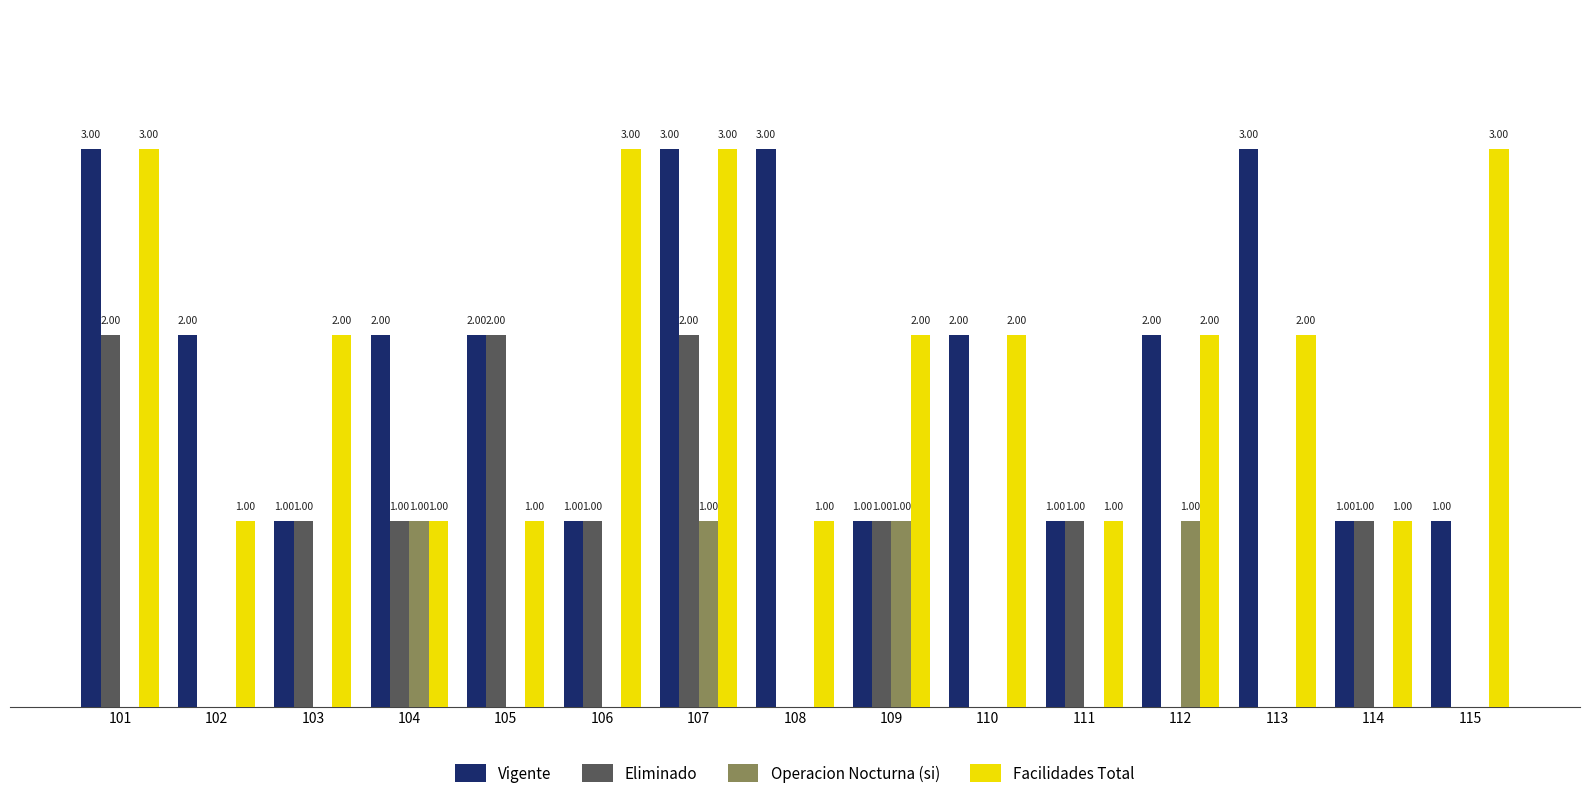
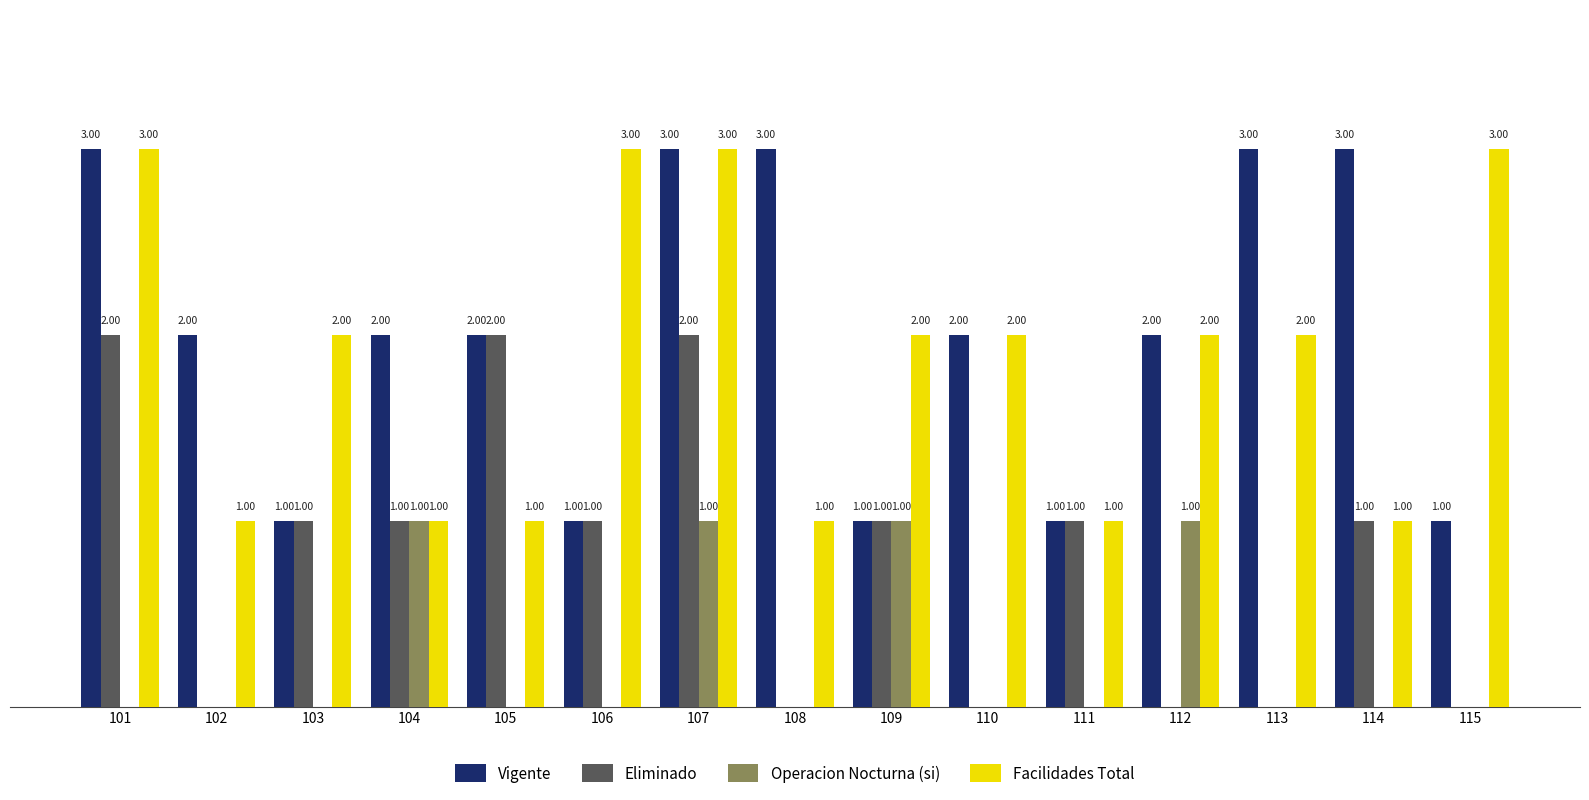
Vigente, 114: 1.00 -> 3.00
